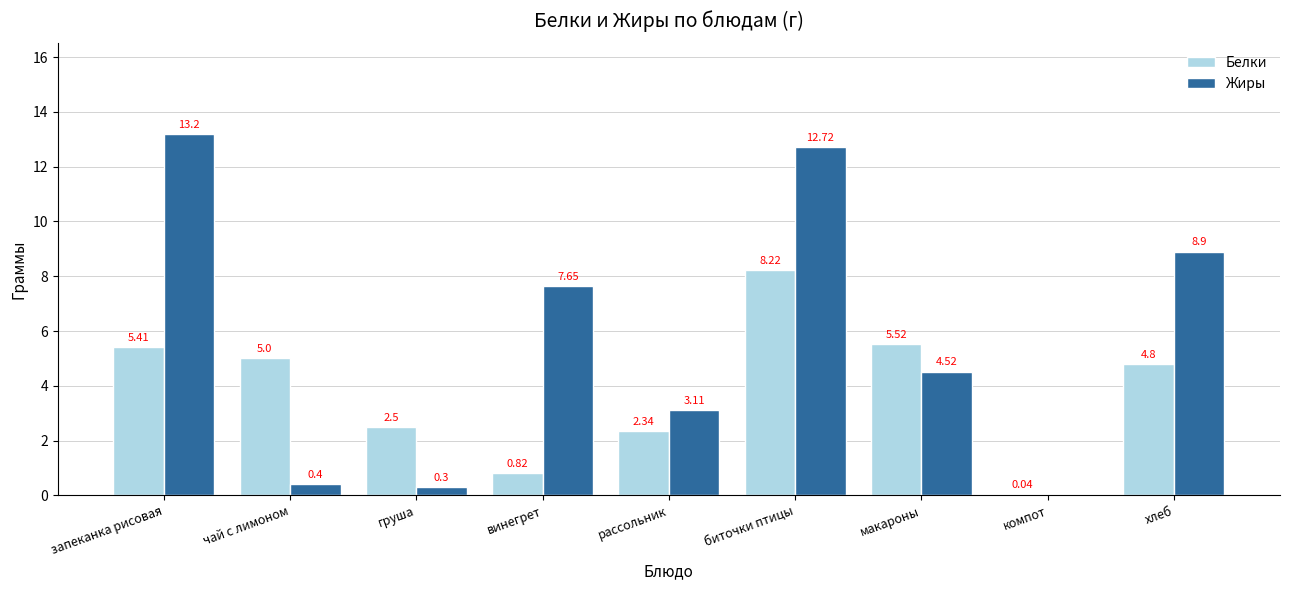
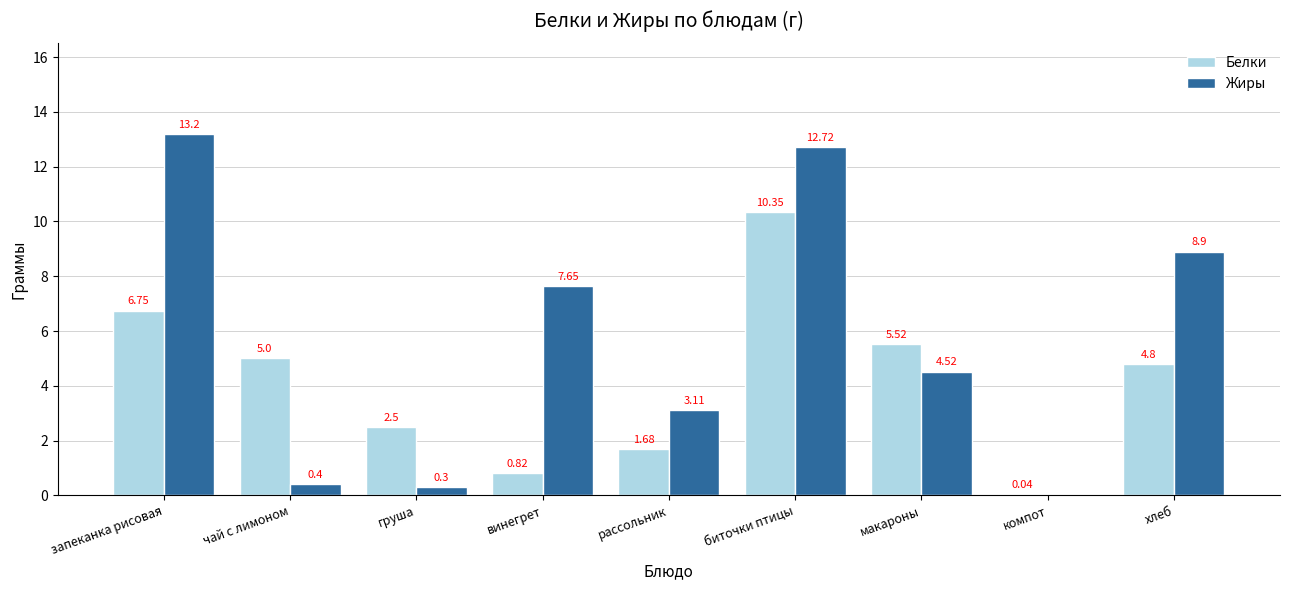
Белки, запеканка рисовая: 5.41 -> 6.75
Белки, рассольник: 2.34 -> 1.68
Белки, биточки птицы: 8.22 -> 10.35
